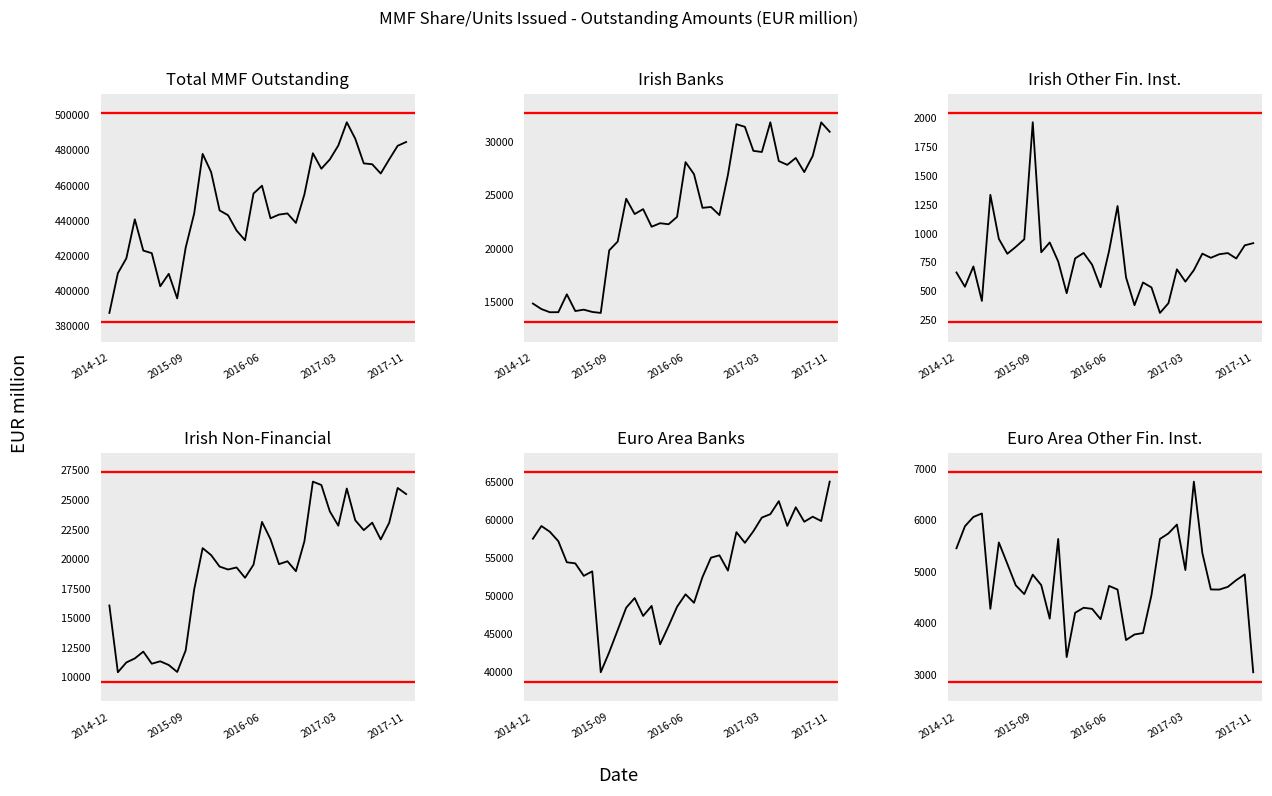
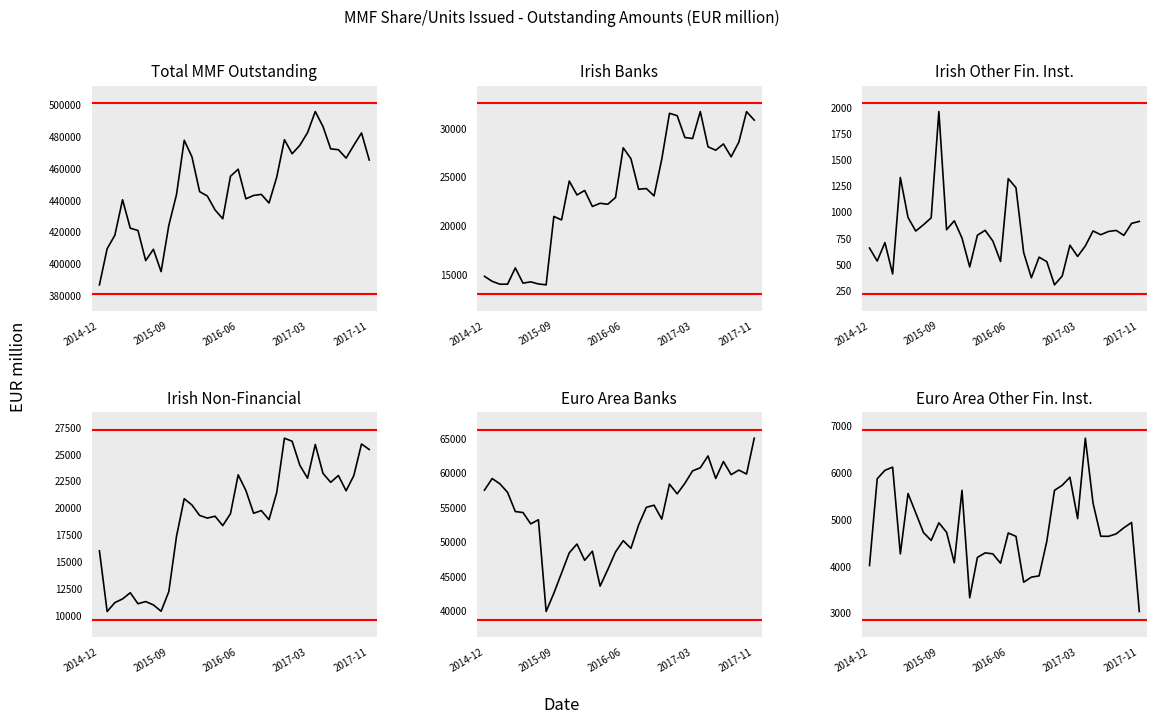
Total MMF Outstanding, 2017-11: 485000 -> 465000
Irish Banks, 2015-09: 20000 -> 21000
Irish Other Fin. Inst., 2016-06: 850 -> 1320
Euro Area Other Fin. Inst., 2014-12: 5400 -> 4000
